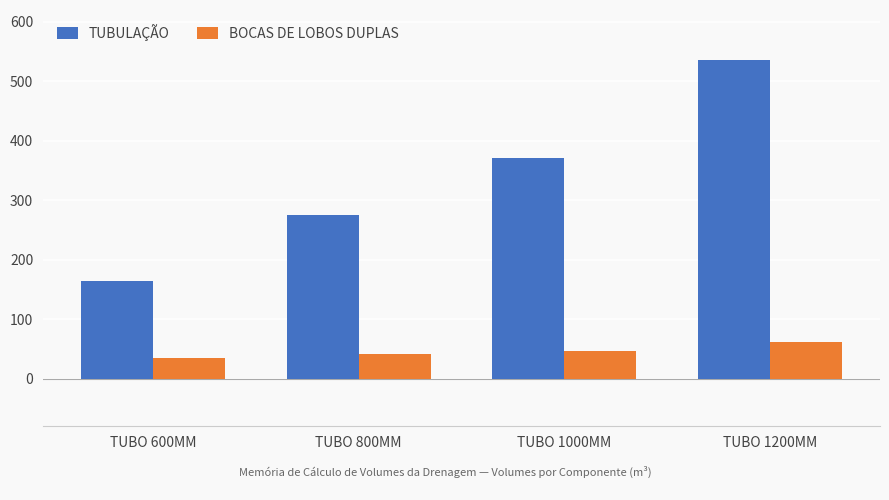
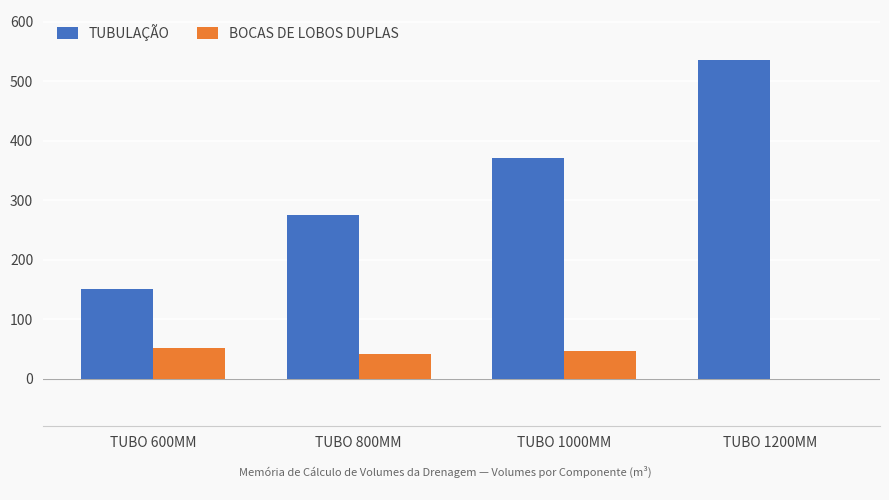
TUBULAÇÃO, TUBO 600MM: 160 -> 150
BOCAS DE LOBOS DUPLAS, TUBO 600MM: 40 -> 50
BOCAS DE LOBOS DUPLAS, TUBO 1200MM: 60 -> 0
